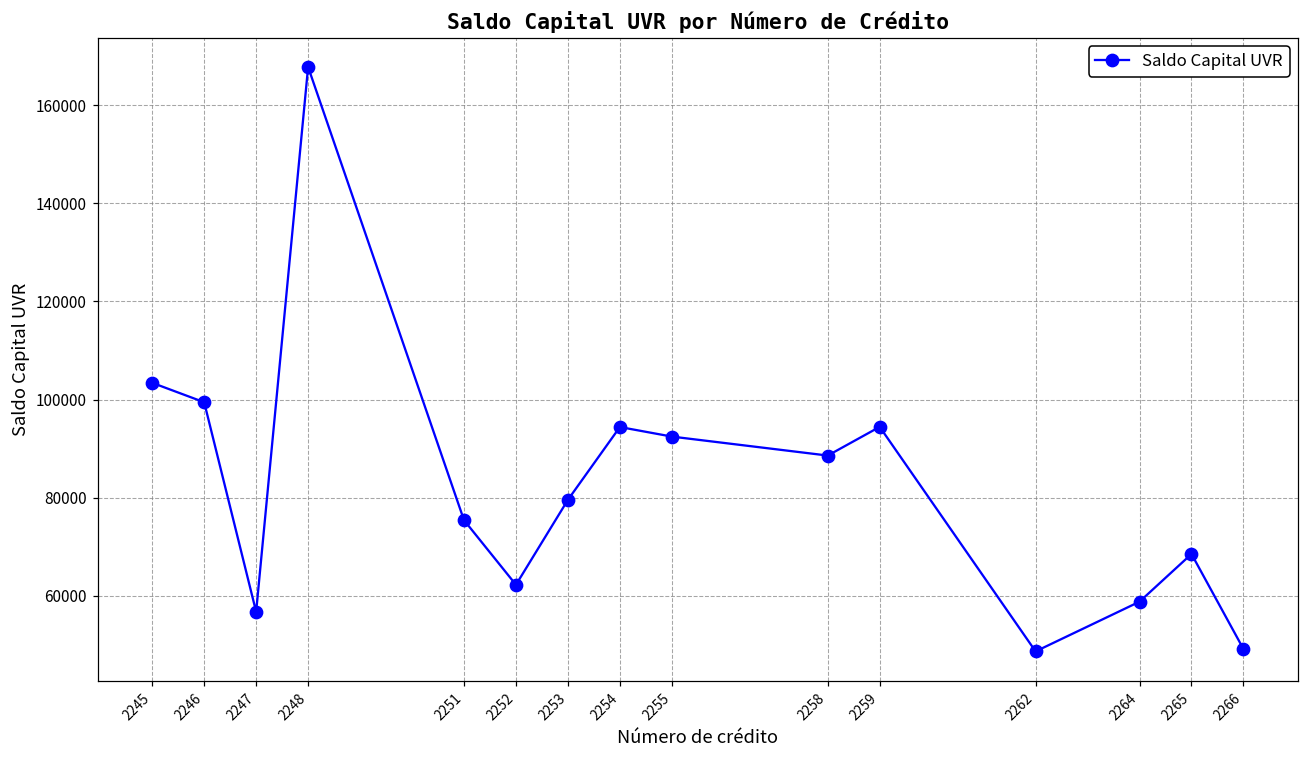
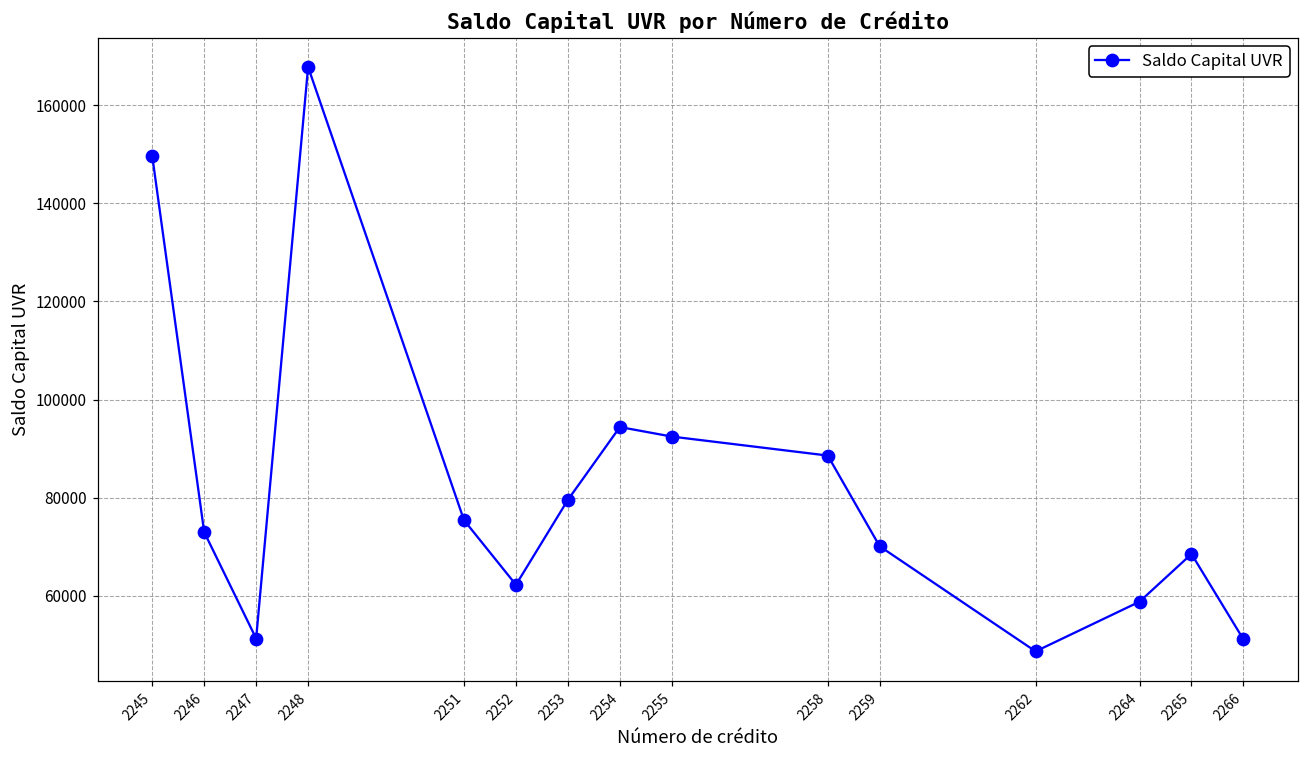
2245: 103000 -> 150000
2246: 99000 -> 73000
2247: 57000 -> 51000
2259: 94000 -> 70000
2266: 49000 -> 51000
